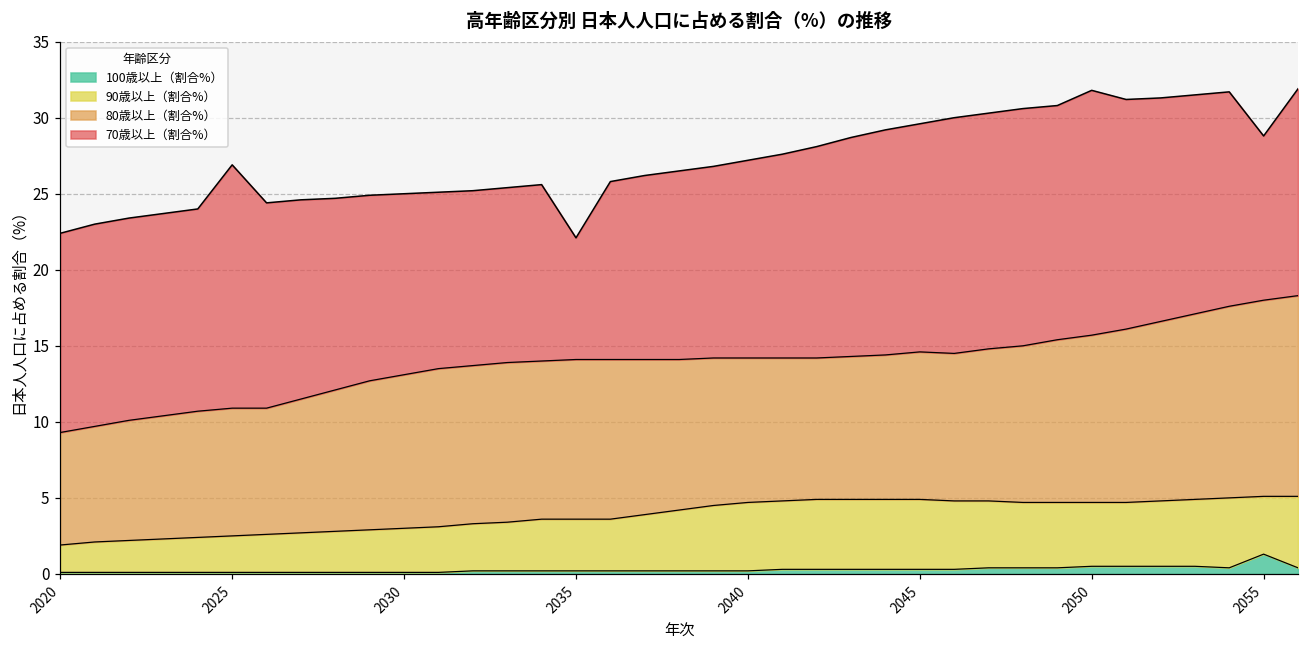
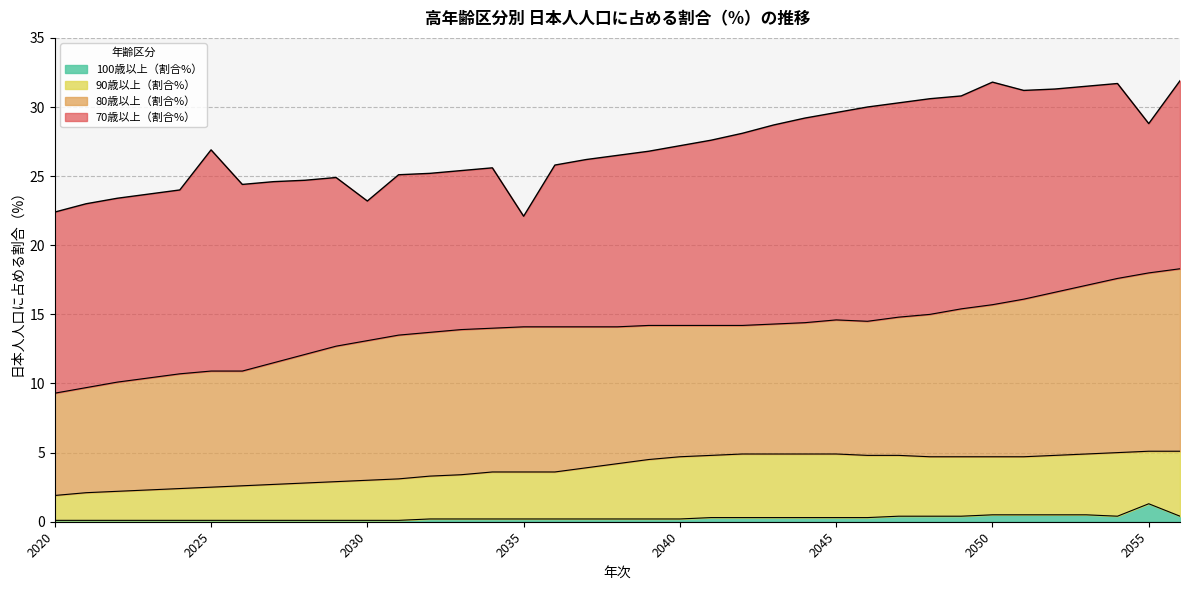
70歳以上（割合%）, 2030: 25.0 -> 23.2
